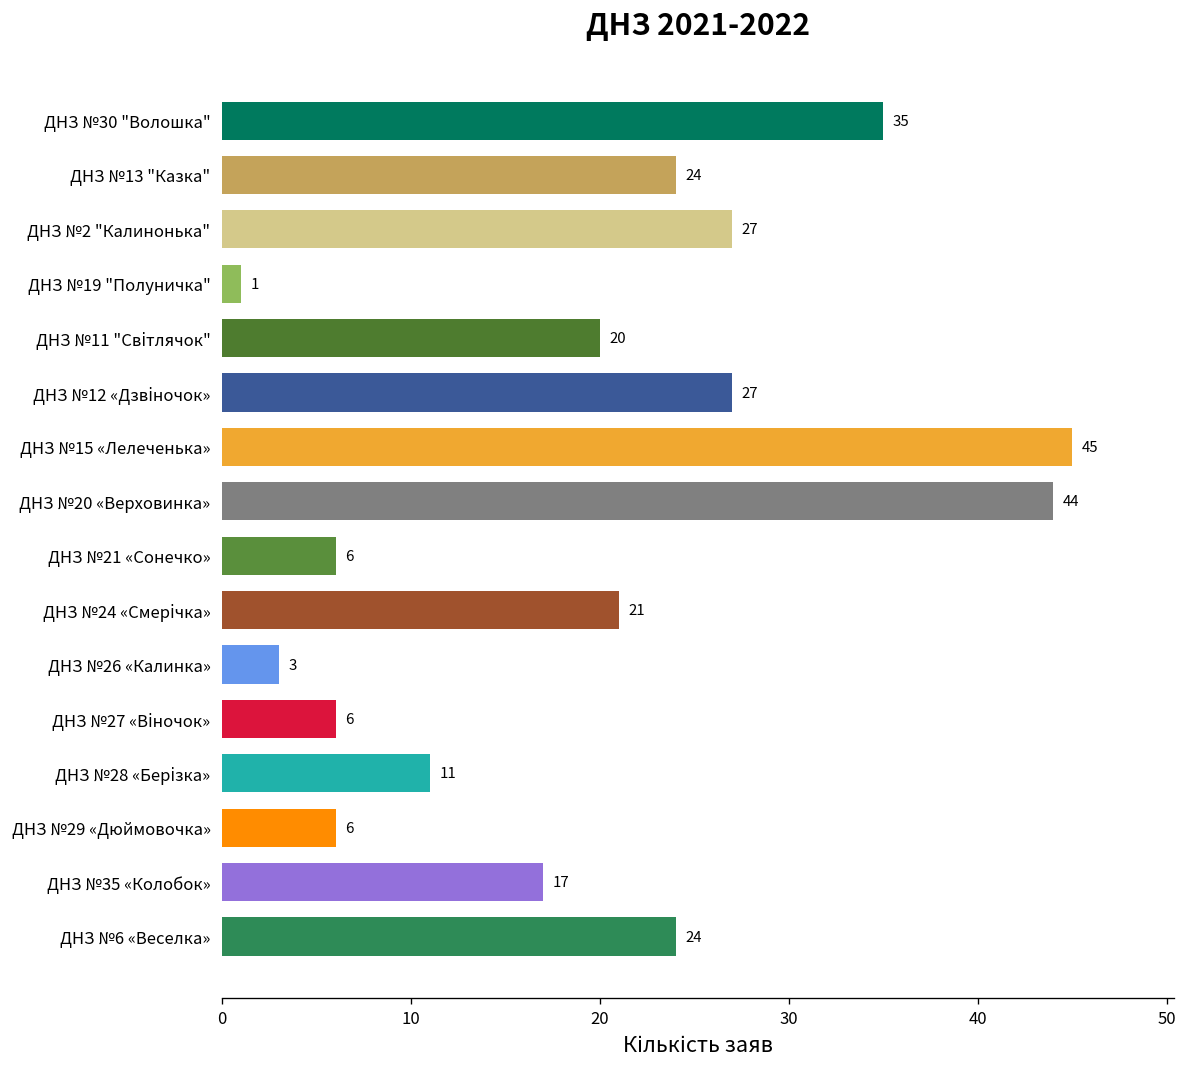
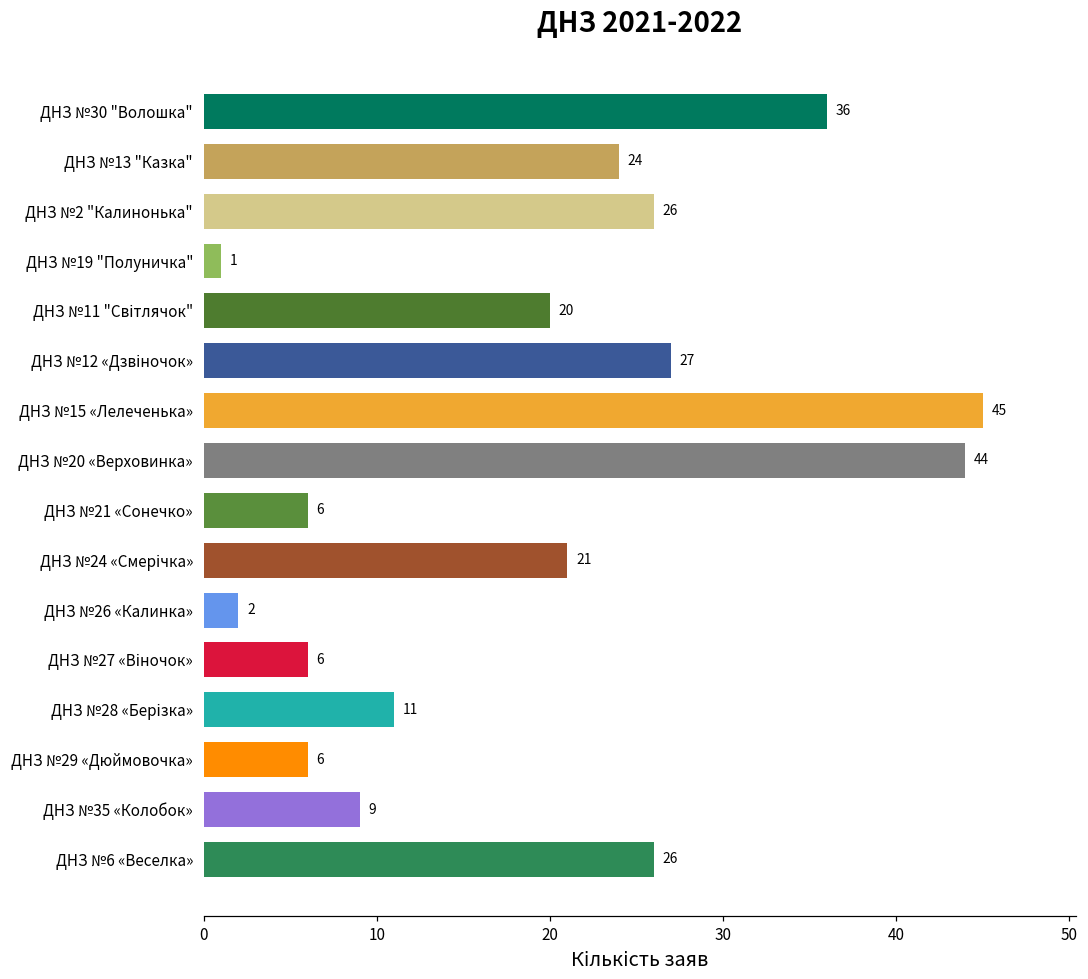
ДНЗ №30 "Волошка": 35 -> 36
ДНЗ №2 "Калинонька": 27 -> 26
ДНЗ №26 «Калинка»: 3 -> 2
ДНЗ №35 «Колобок»: 17 -> 9
ДНЗ №6 «Веселка»: 24 -> 26
